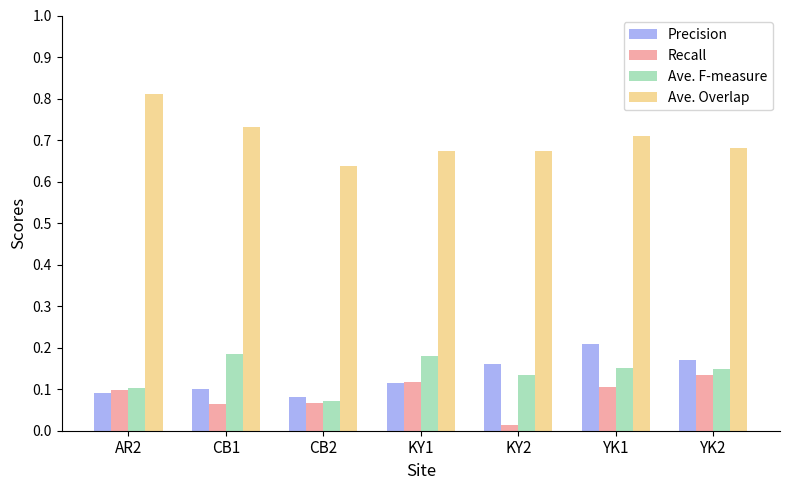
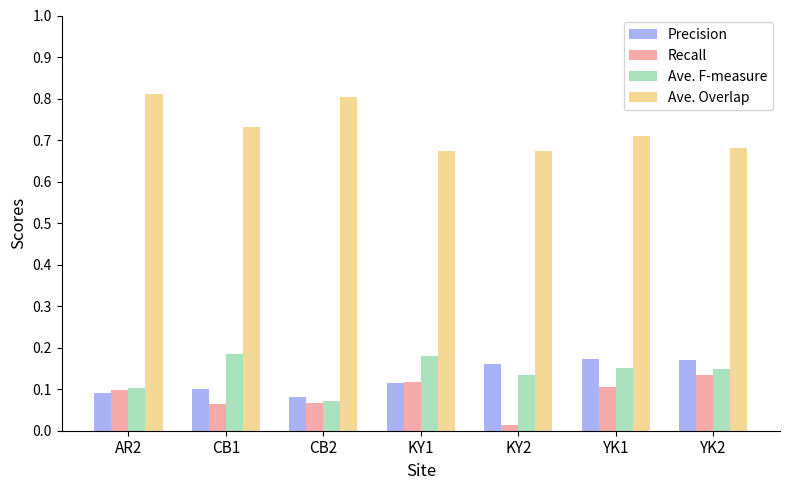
Ave. Overlap, CB2: 0.64 -> 0.80
Precision, YK1: 0.21 -> 0.17
